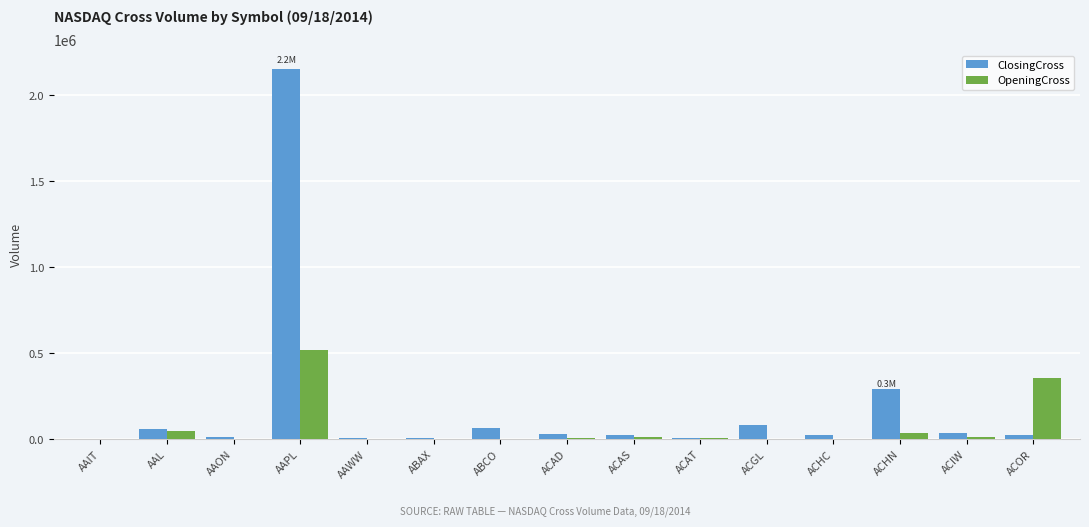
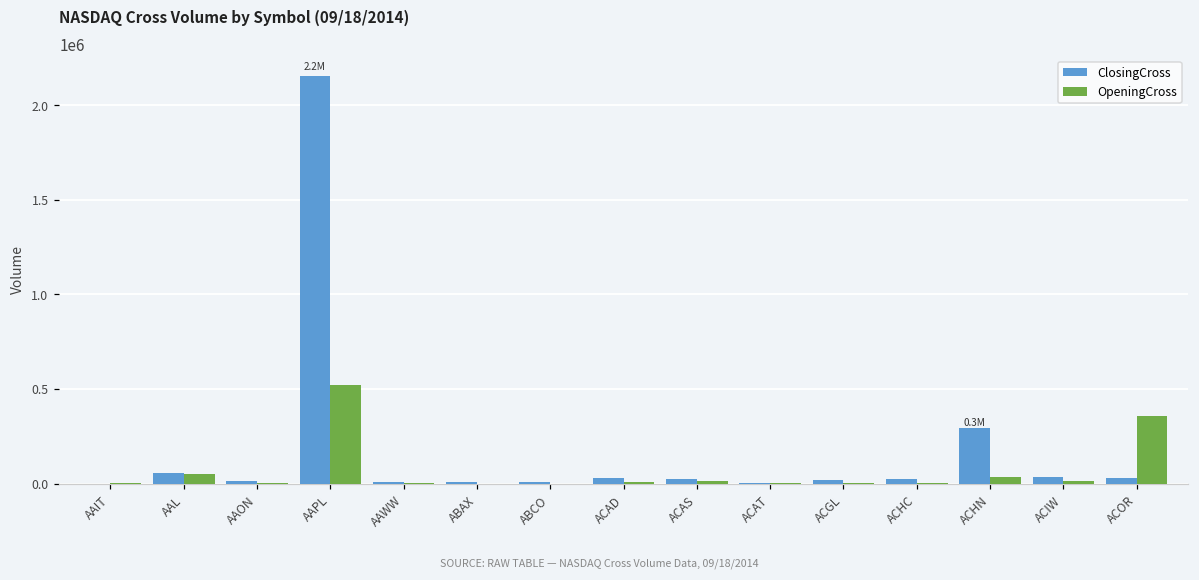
ClosingCross, ABCO: 60000 -> 10000
ClosingCross, ACGL: 80000 -> 20000
